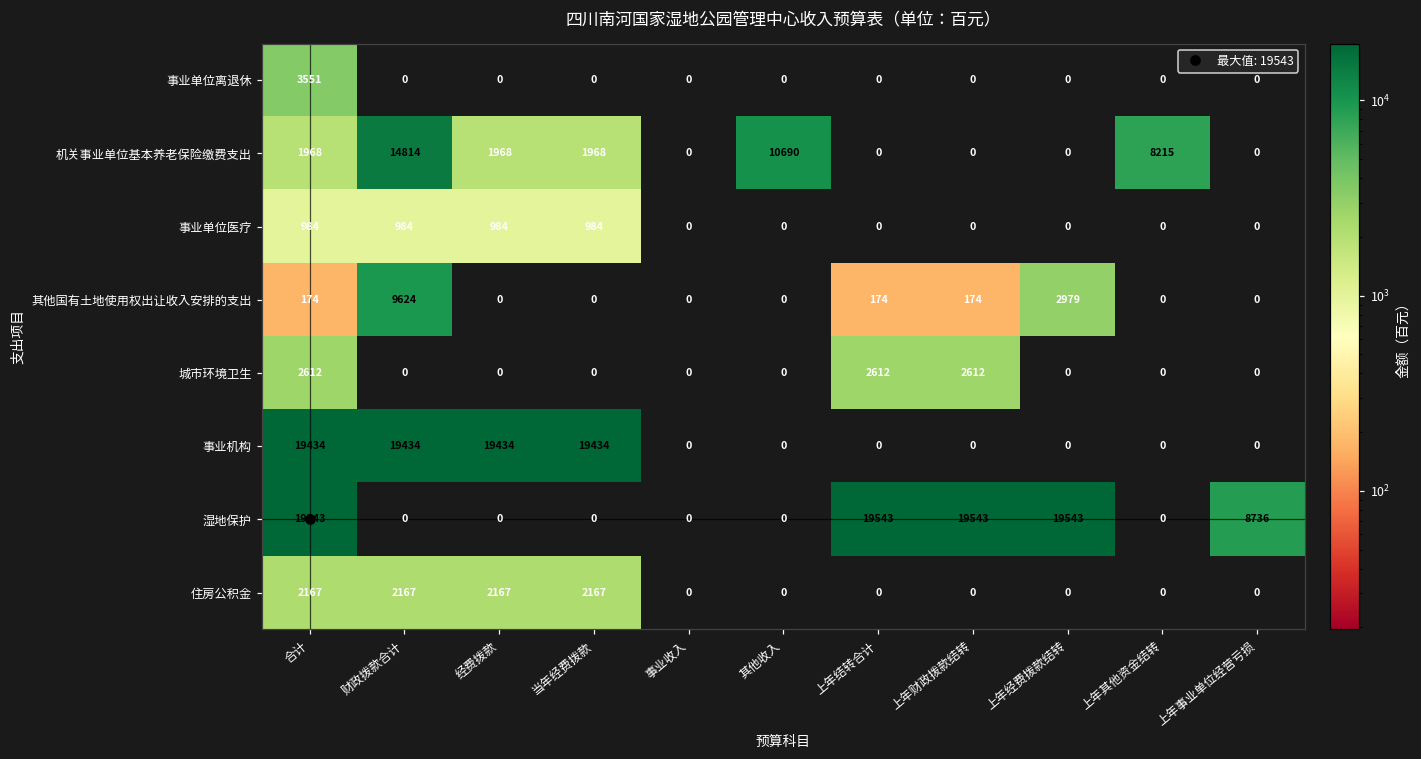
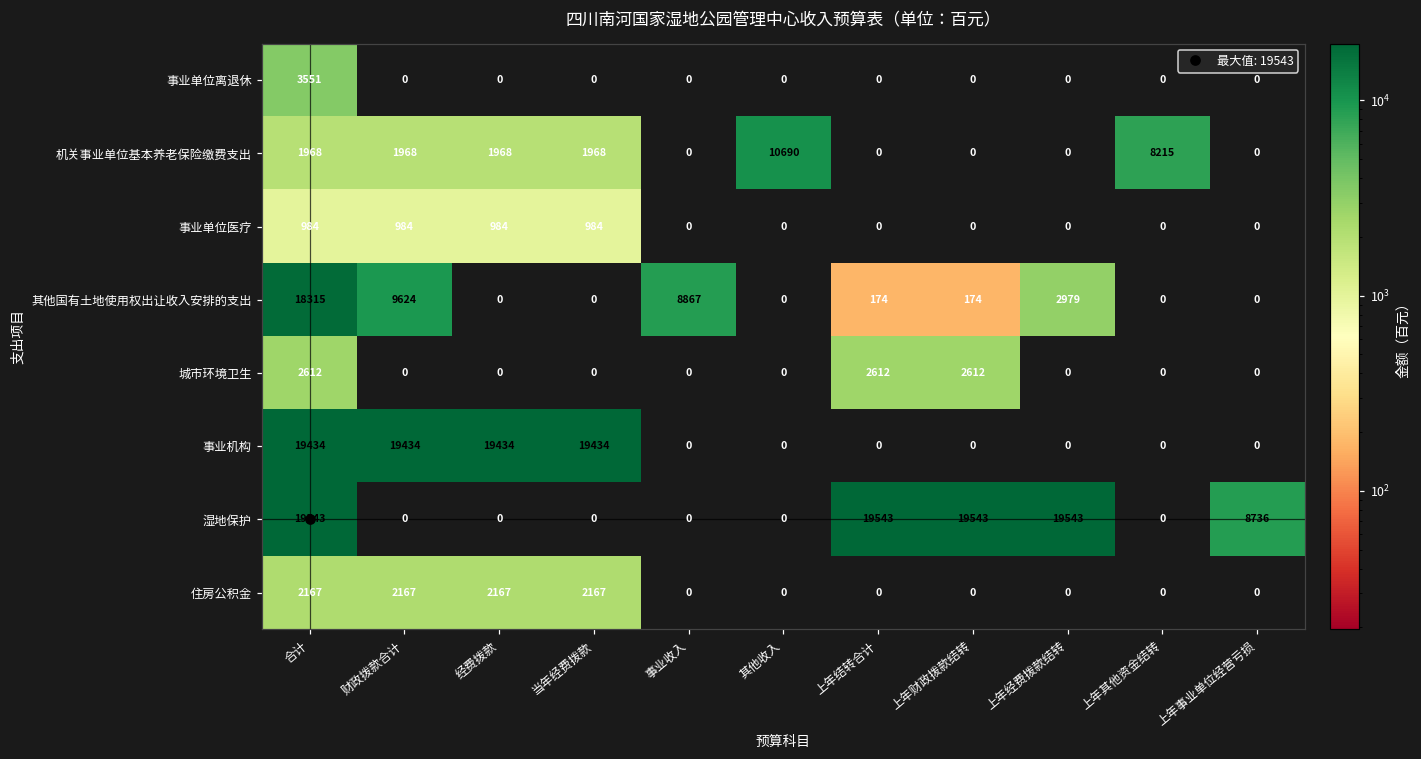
机关事业单位基本养老保险缴费支出, 财政拨款合计: 14814 -> 1968
其他国有土地使用权出让收入安排的支出, 合计: 174 -> 18315
其他国有土地使用权出让收入安排的支出, 事业收入: 0 -> 8867
